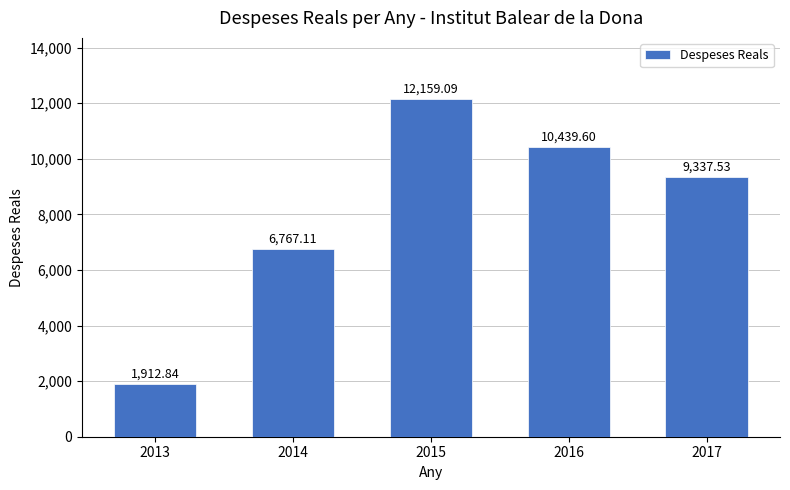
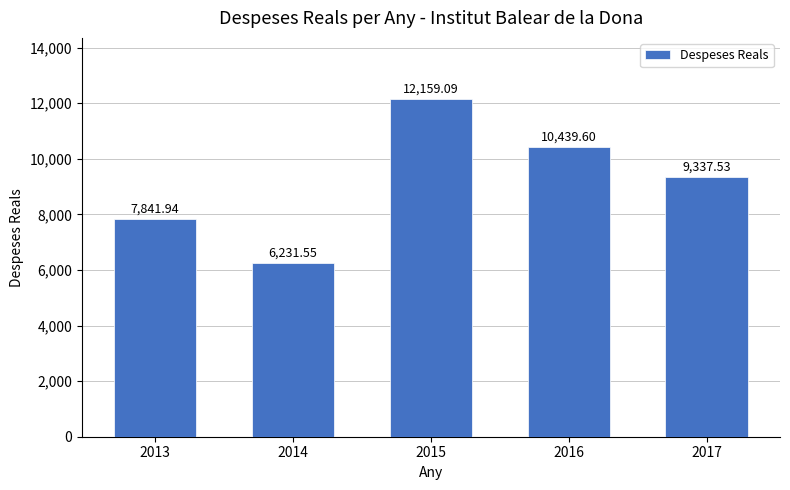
2013: 1,912.84 -> 7,841.94
2014: 6,767.11 -> 6,231.55
